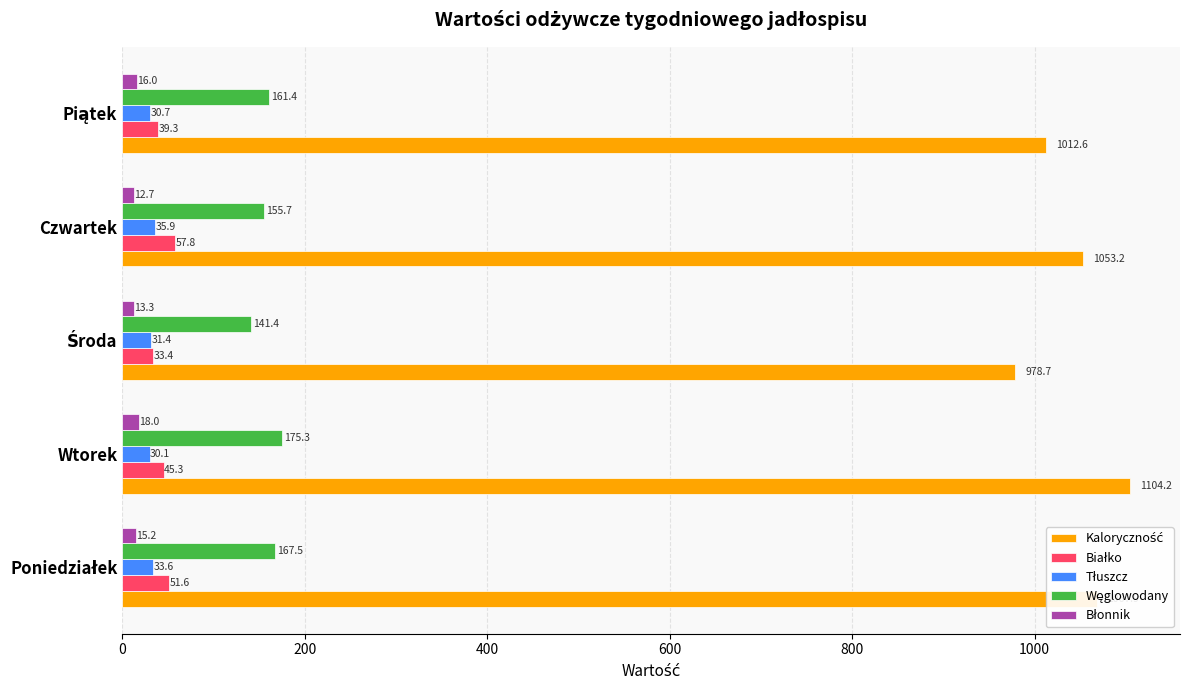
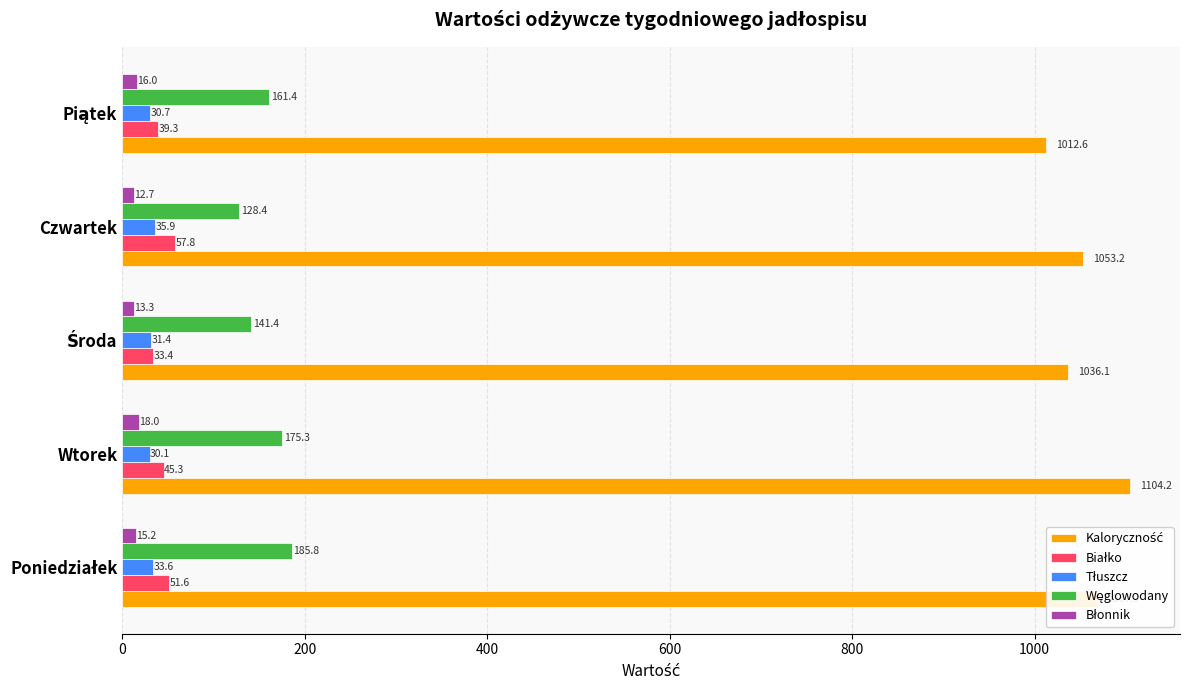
Węglowodany, Czwartek: 155.7 -> 128.4
Kaloryczność, Środa: 978.7 -> 1036.1
Węglowodany, Poniedziałek: 167.5 -> 185.8
